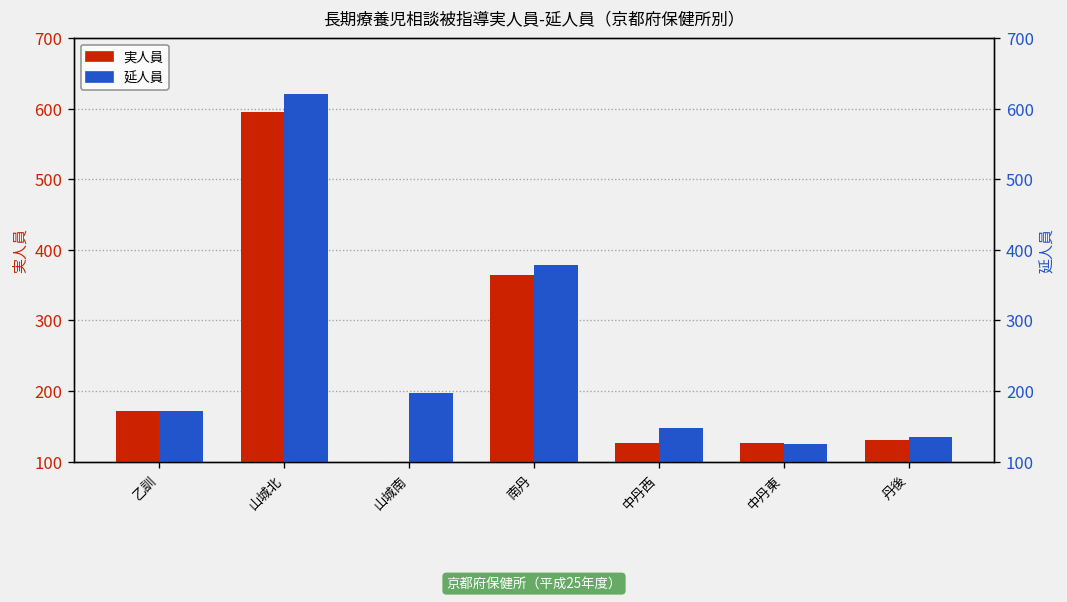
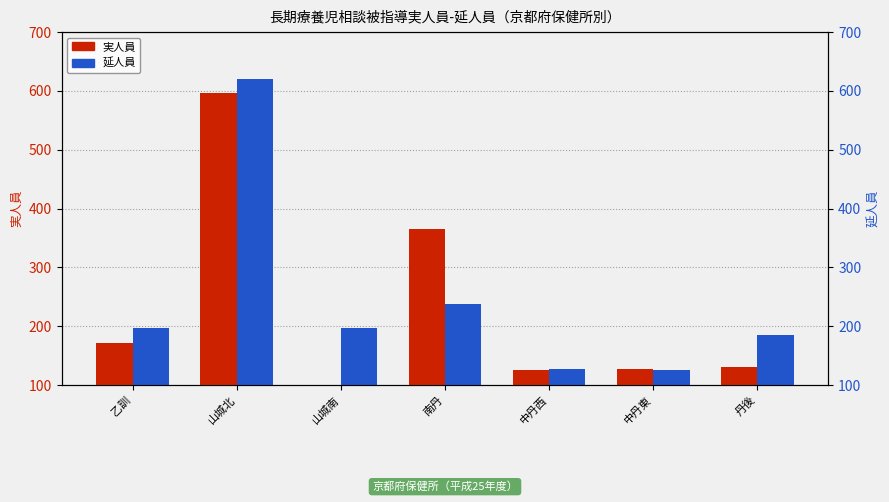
延人員, 乙訓: 170 -> 200
延人員, 南丹: 380 -> 240
延人員, 中丹西: 150 -> 130
延人員, 丹後: 140 -> 190
